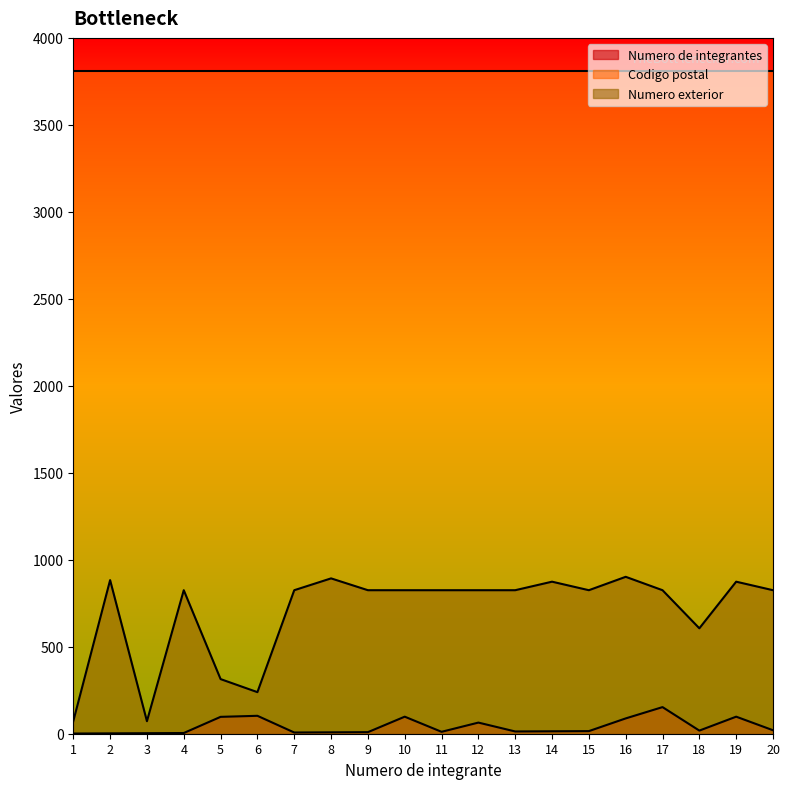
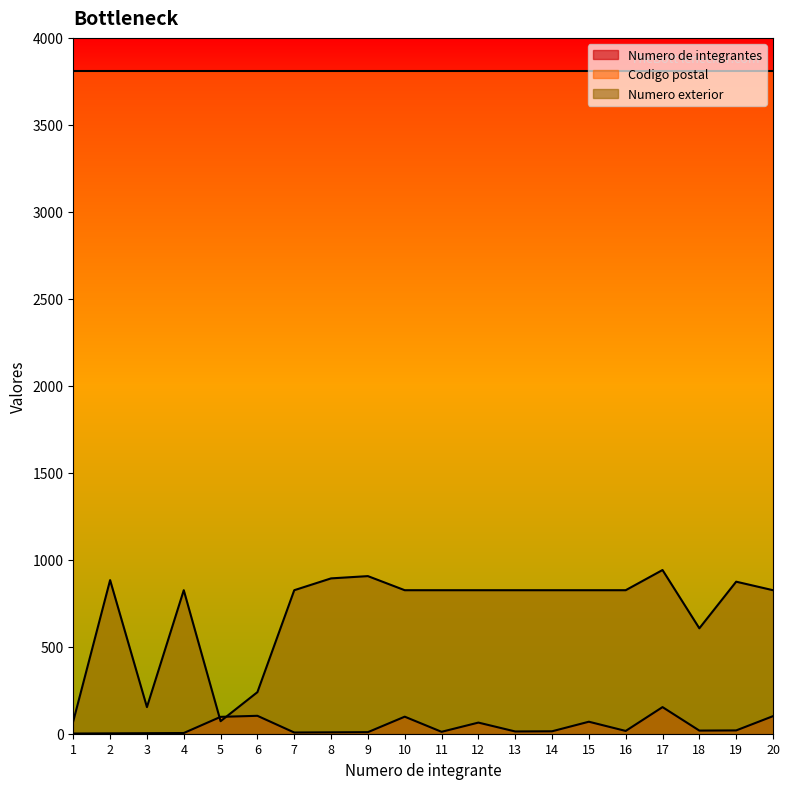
Numero exterior, 3: 70 -> 150
Numero exterior, 5: 310 -> 70
Numero exterior, 9: 830 -> 910
Numero exterior, 14: 870 -> 830
Numero de integrantes, 15: 20 -> 70
Numero de integrantes, 16: 90 -> 20
Numero exterior, 16: 900 -> 830
Numero exterior, 17: 830 -> 940
Numero de integrantes, 19: 100 -> 20
Numero de integrantes, 20: 20 -> 100
